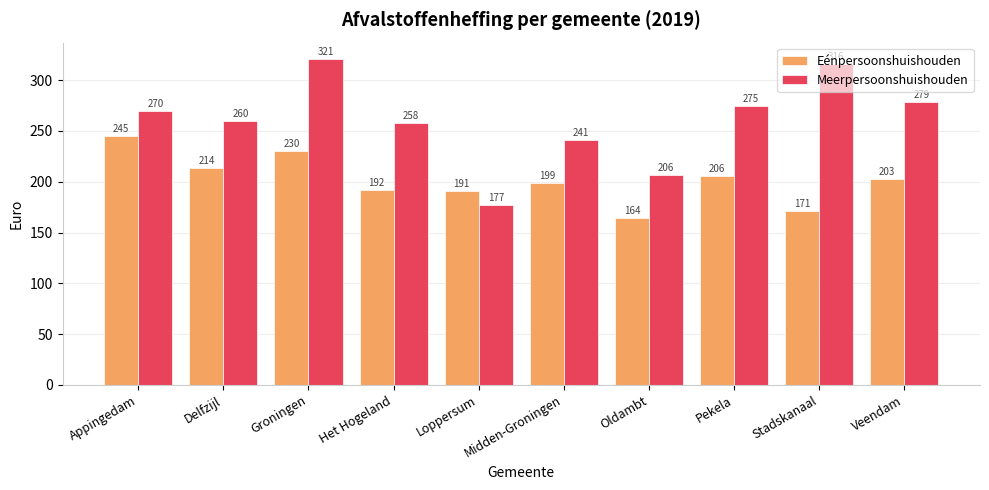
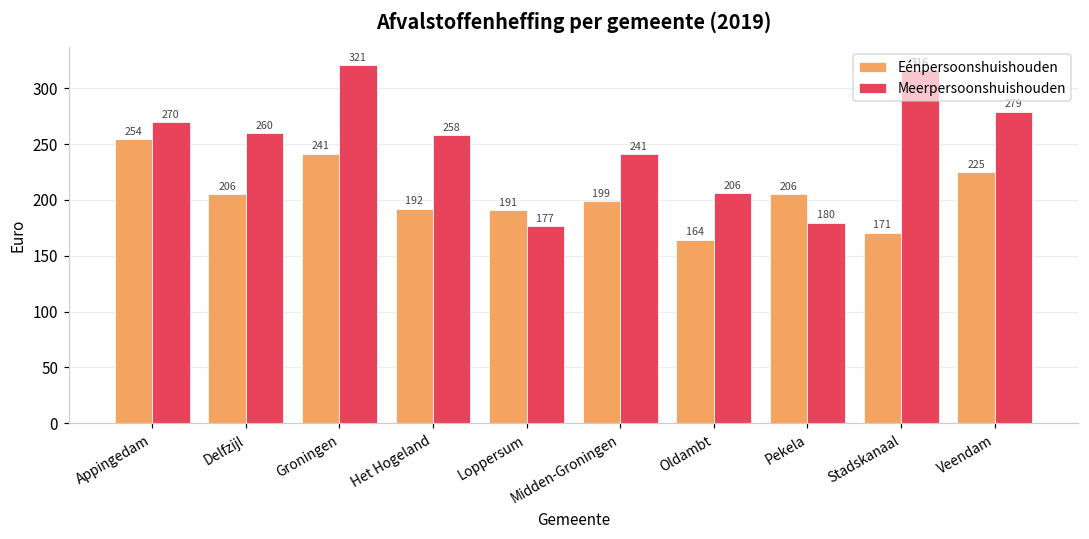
Eénpersoonshuishouden, Appingedam: 245 -> 254
Eénpersoonshuishouden, Delfzijl: 214 -> 206
Eénpersoonshuishouden, Groningen: 230 -> 241
Meerpersoonshuishouden, Pekela: 275 -> 180
Eénpersoonshuishouden, Veendam: 203 -> 225
